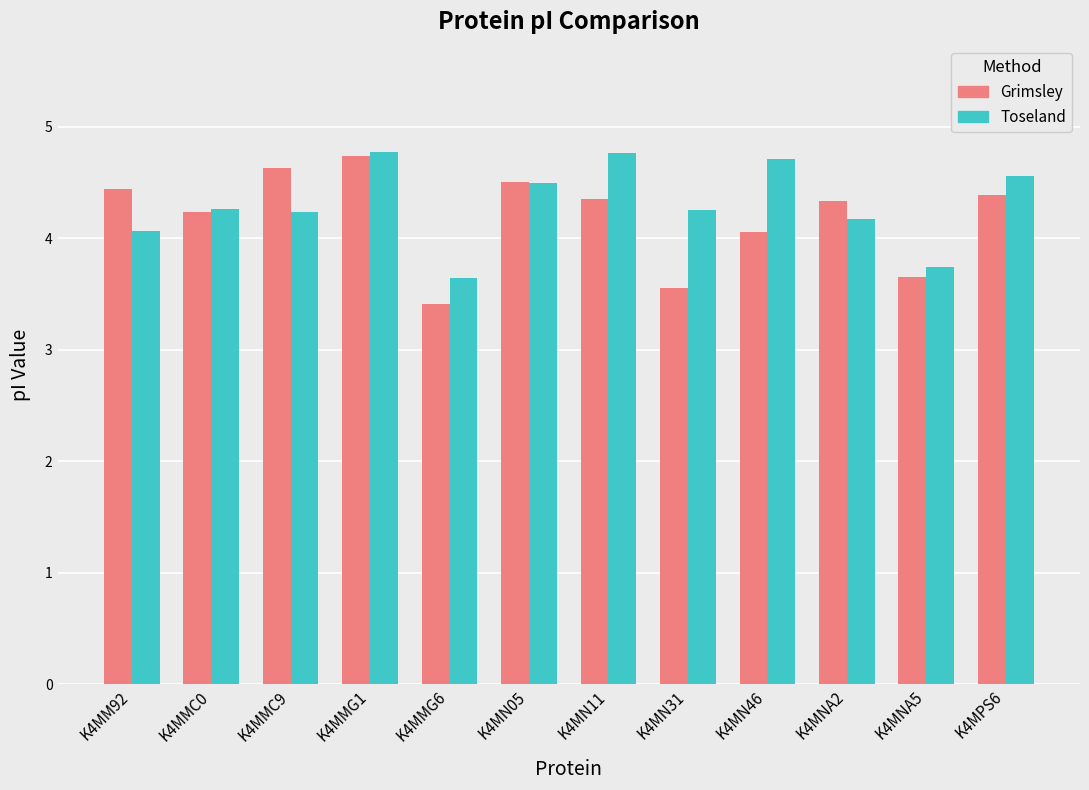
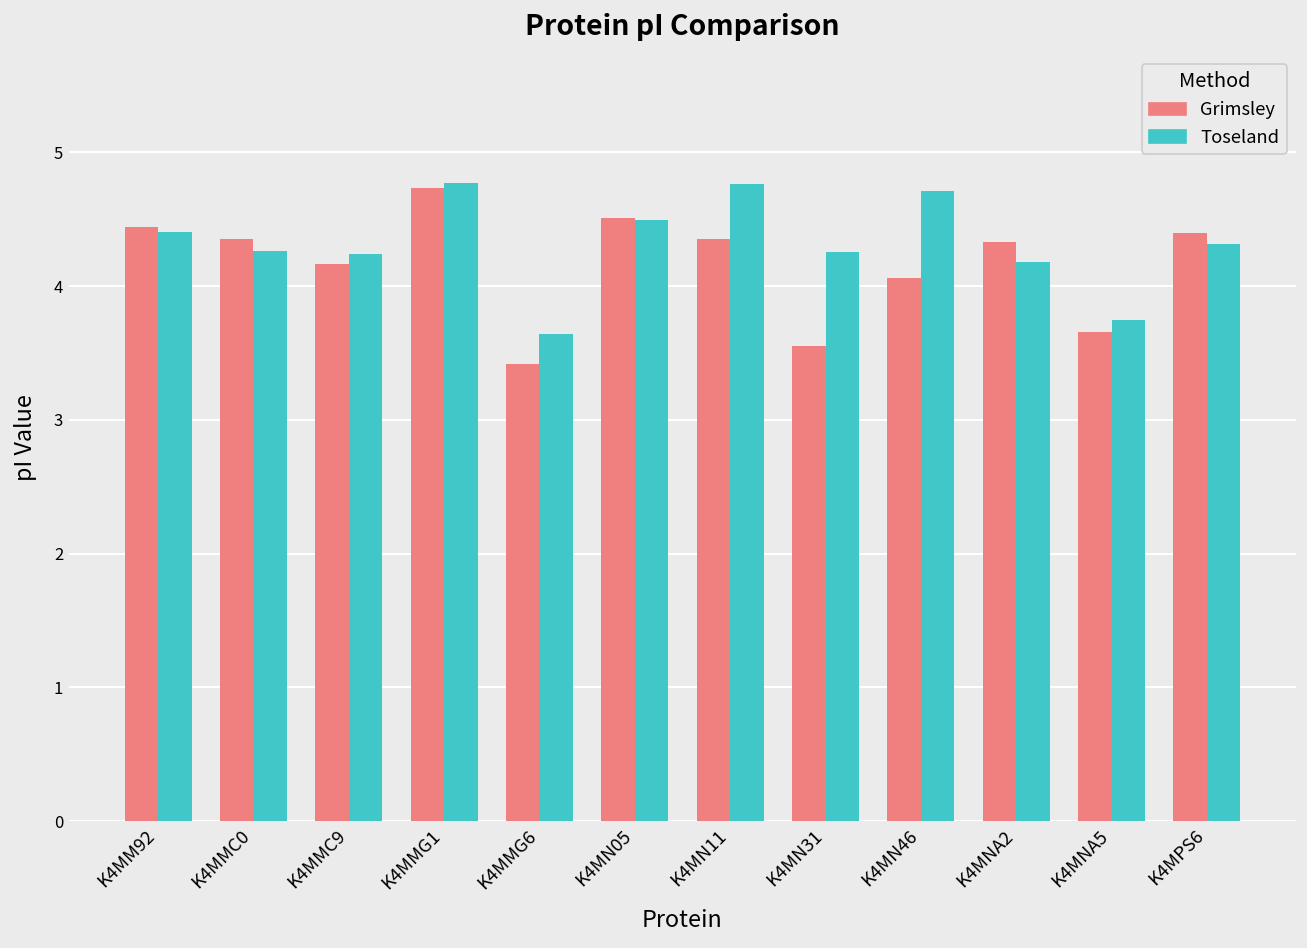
Toseland, K4MM92: 4.07 -> 4.41
Grimsley, K4MMC0: 4.24 -> 4.36
Grimsley, K4MMC9: 4.63 -> 4.16
Toseland, K4MPS6: 4.56 -> 4.31
